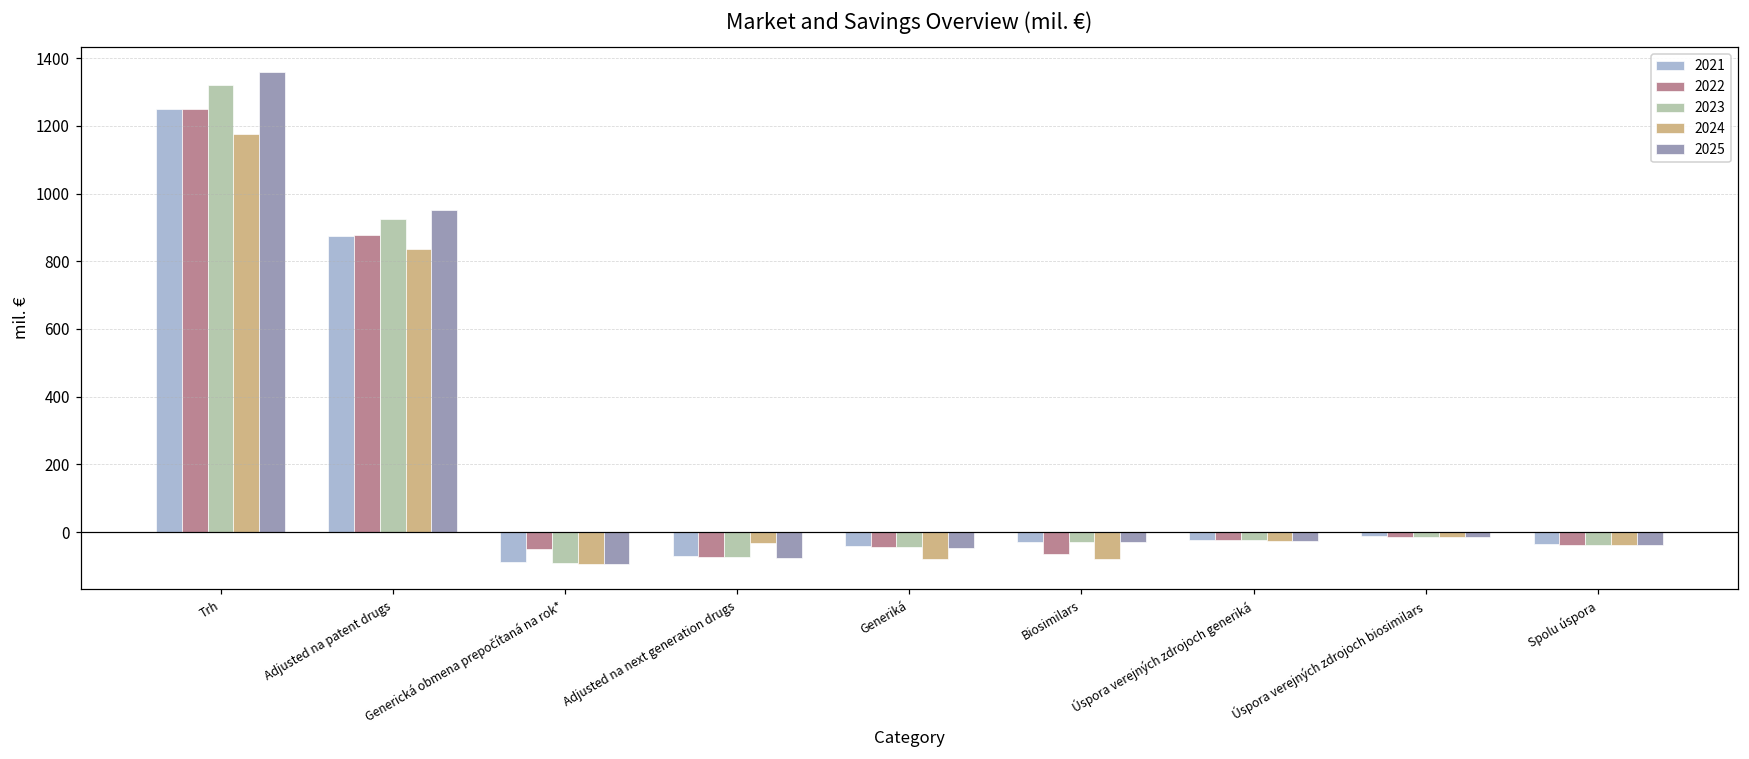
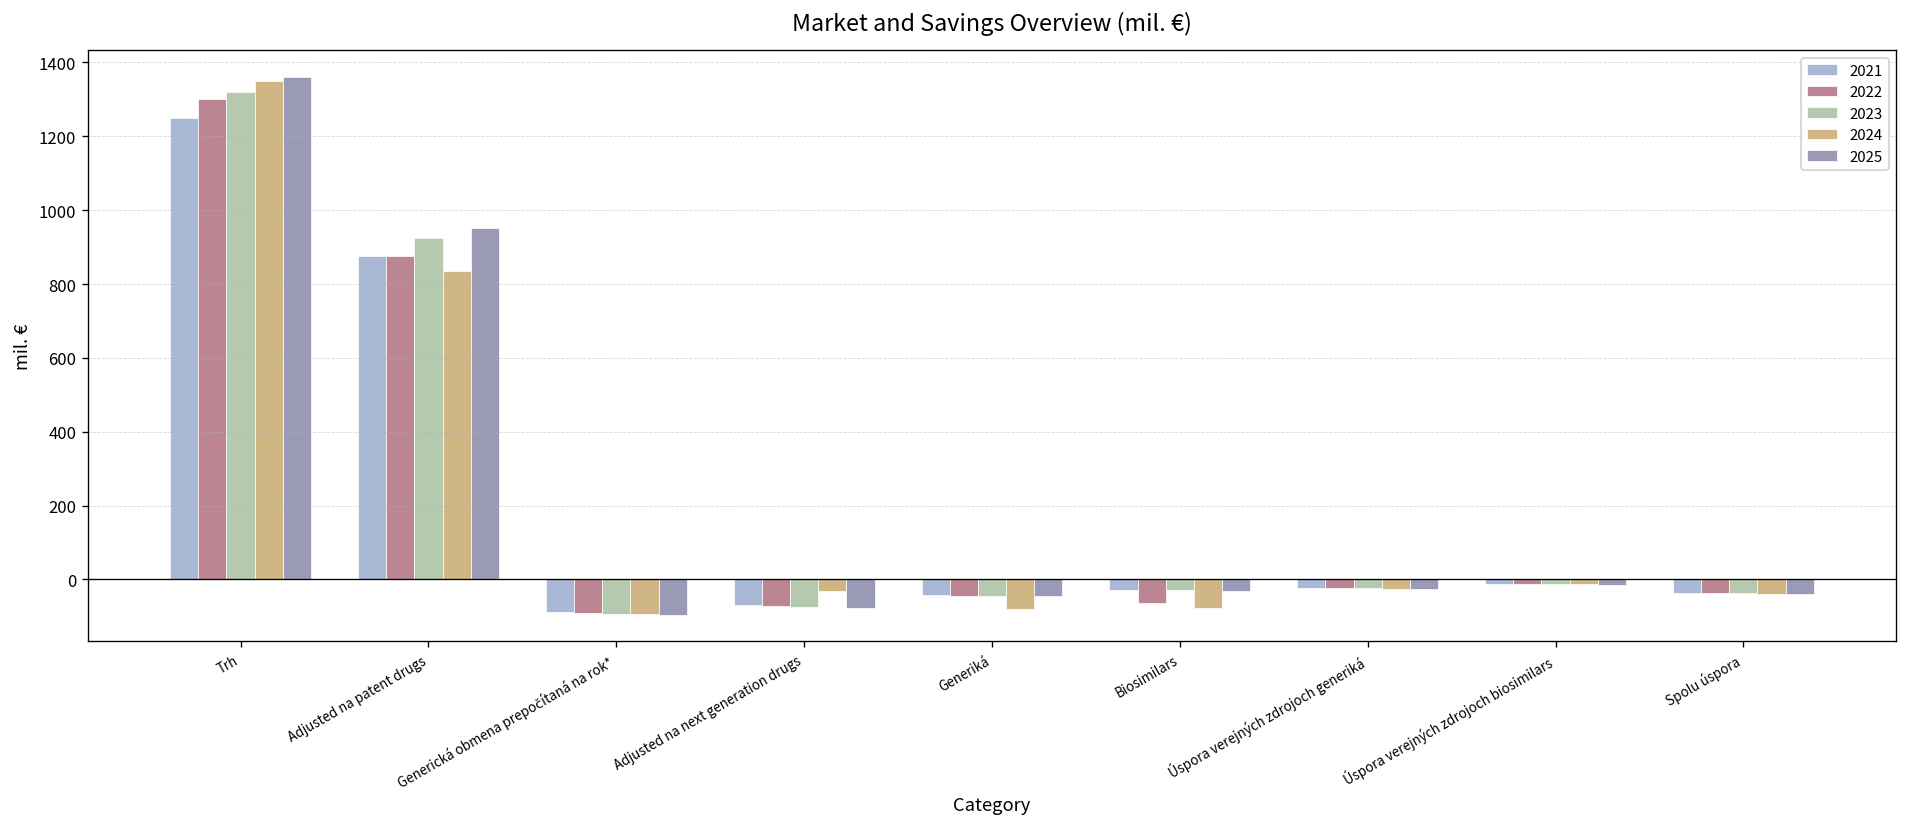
2022, Trh: 1250 -> 1300
2024, Trh: 1180 -> 1350
2022, Generická obmena prepočítaná na rok*: -50 -> -90
